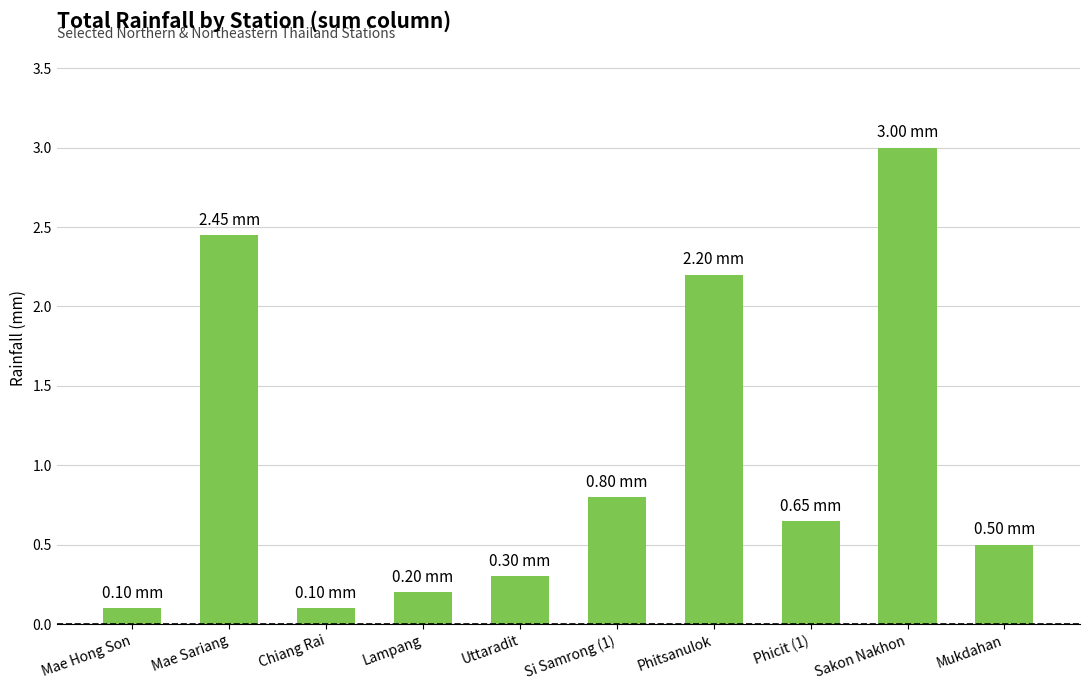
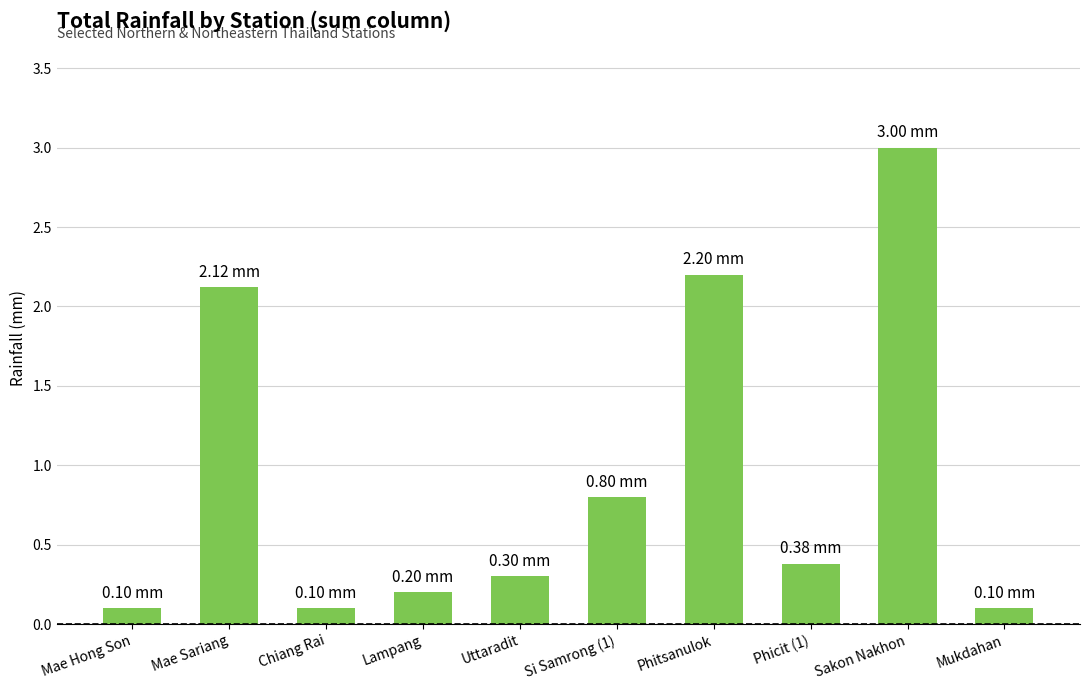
Mae Sariang: 2.45 -> 2.12
Phicit (1): 0.65 -> 0.38
Mukdahan: 0.50 -> 0.10
